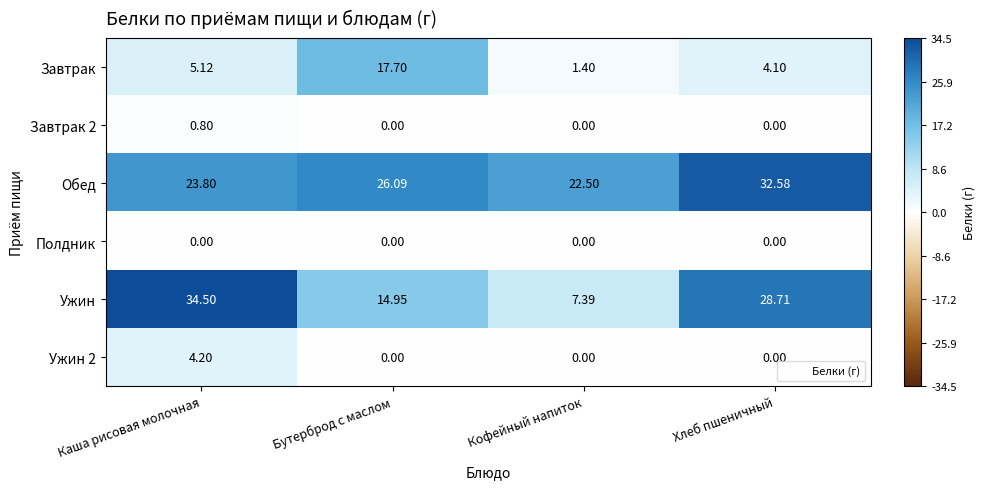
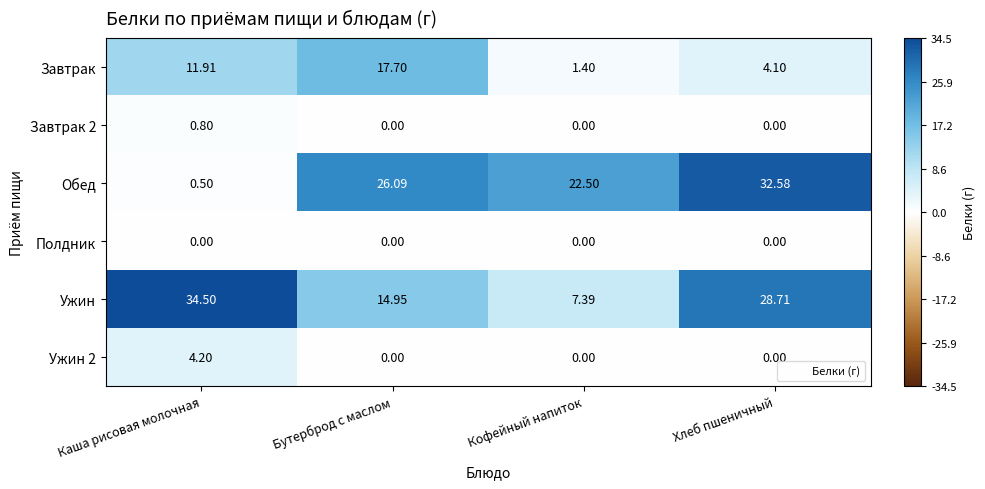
Завтрак, Каша рисовая молочная: 5.12 -> 11.91
Обед, Каша рисовая молочная: 23.80 -> 0.50
